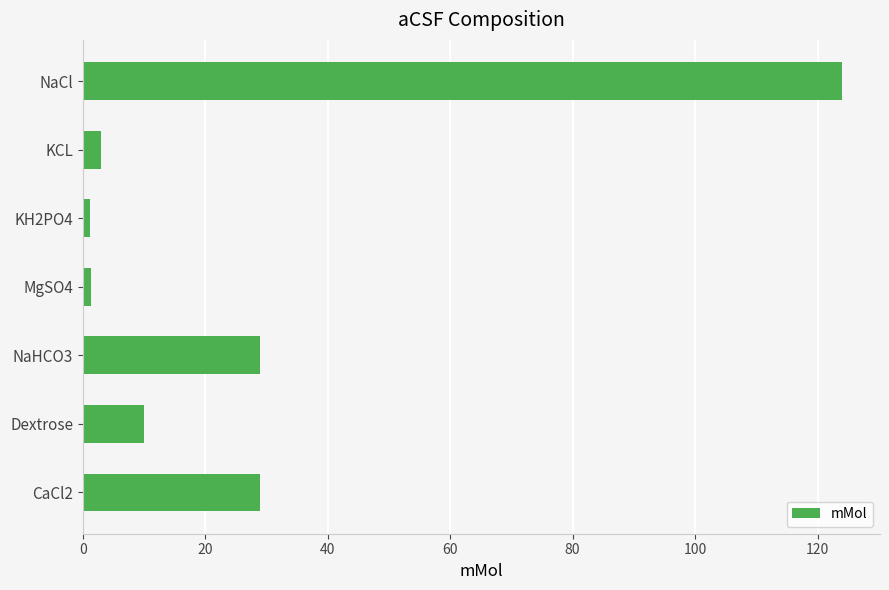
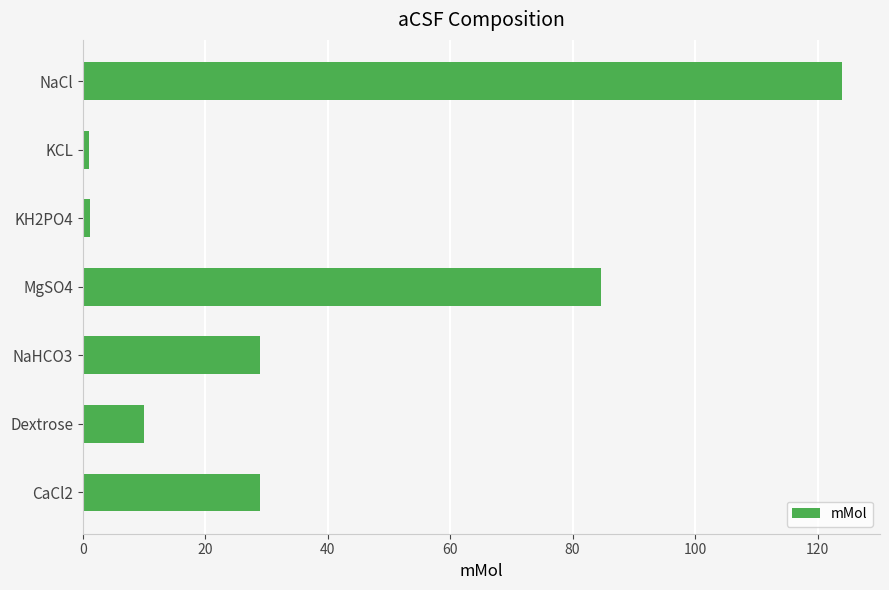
KCL: 3 -> 1
MgSO4: 1 -> 85
